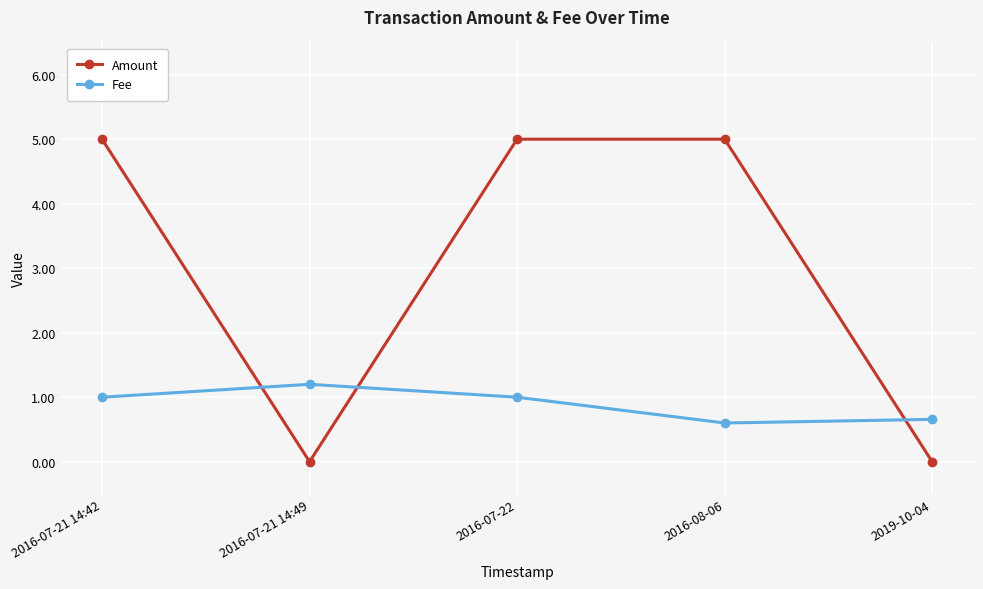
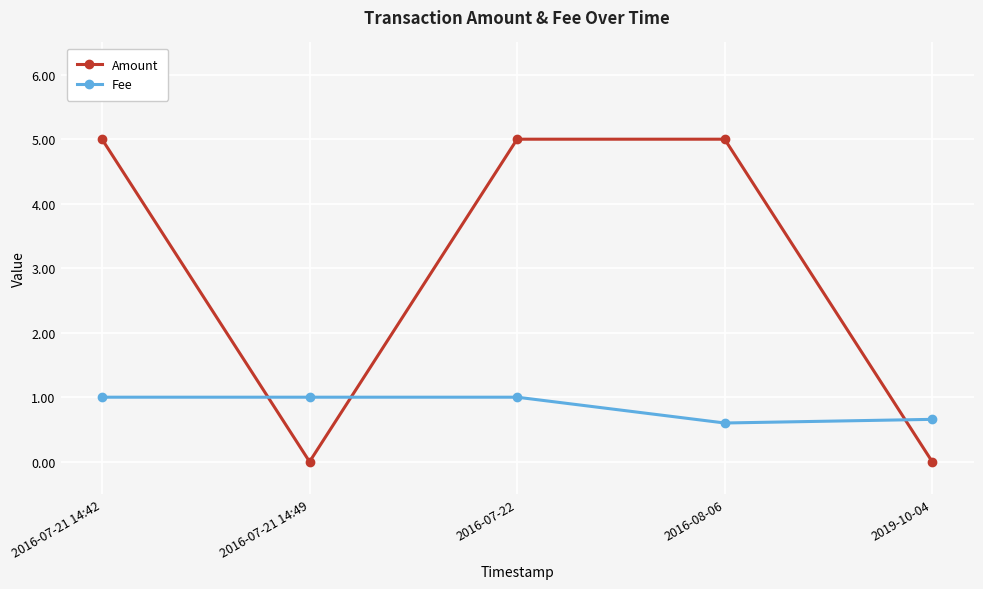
Fee, 2016-07-21 14:49: 1.2 -> 1.0
